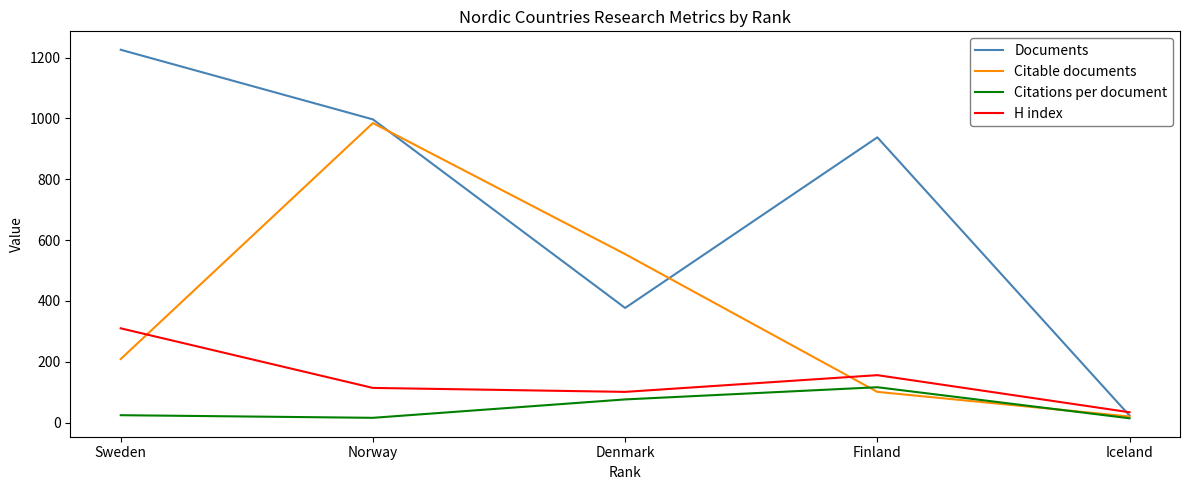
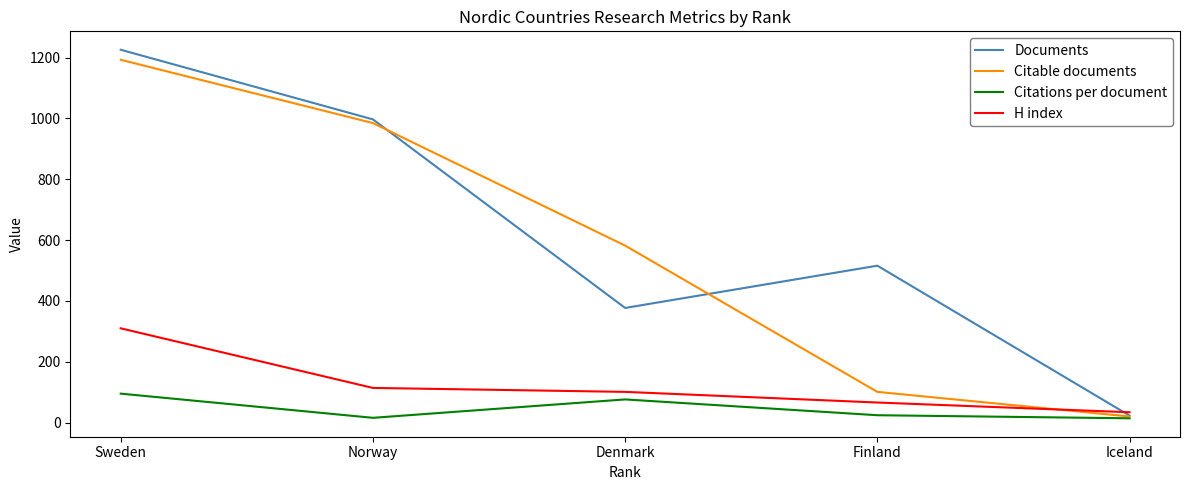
Citable documents, Sweden: 210 -> 1190
Citations per document, Sweden: 20 -> 100
Citable documents, Denmark: 550 -> 580
Documents, Finland: 940 -> 520
Citations per document, Finland: 120 -> 20
H index, Finland: 160 -> 70
